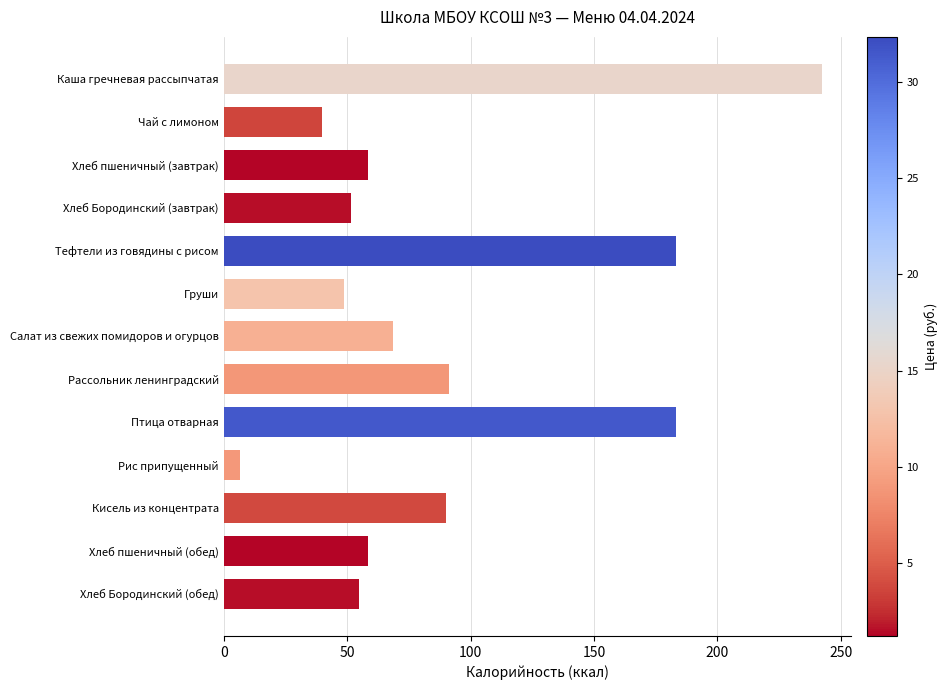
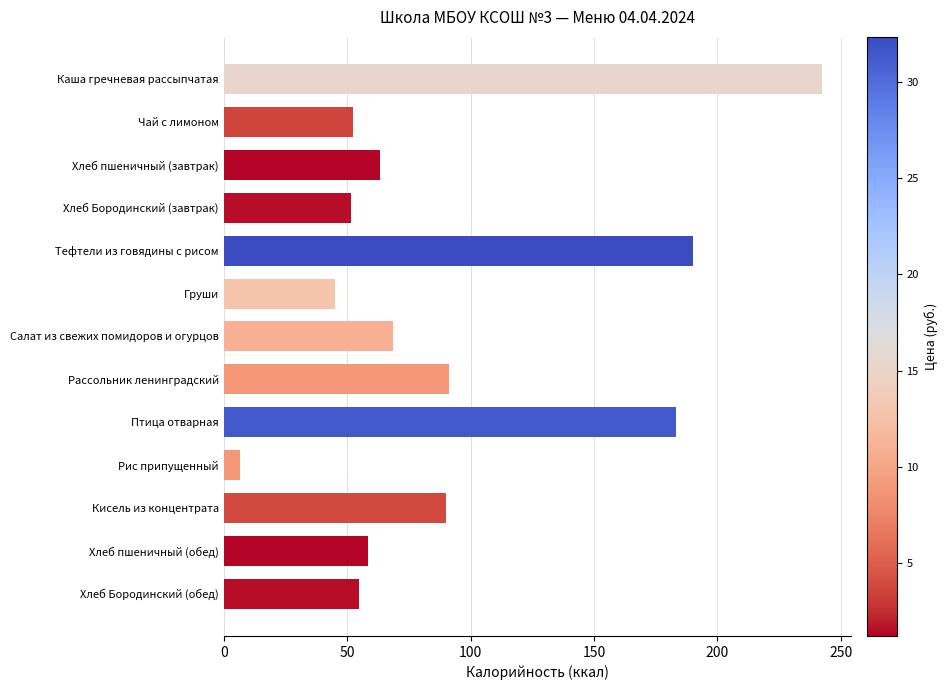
Чай с лимоном: 40 -> 52
Хлеб пшеничный (завтрак): 59 -> 63
Тефтели из говядины с рисом: 183 -> 190
Груши: 49 -> 45
